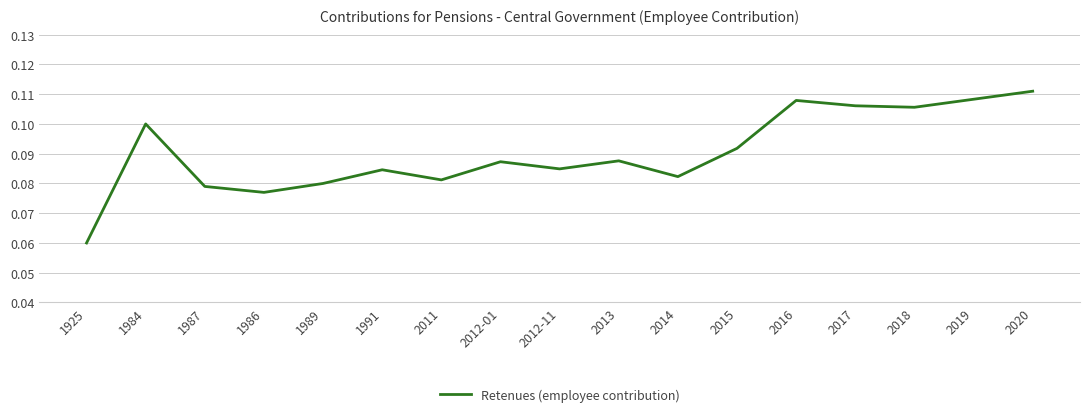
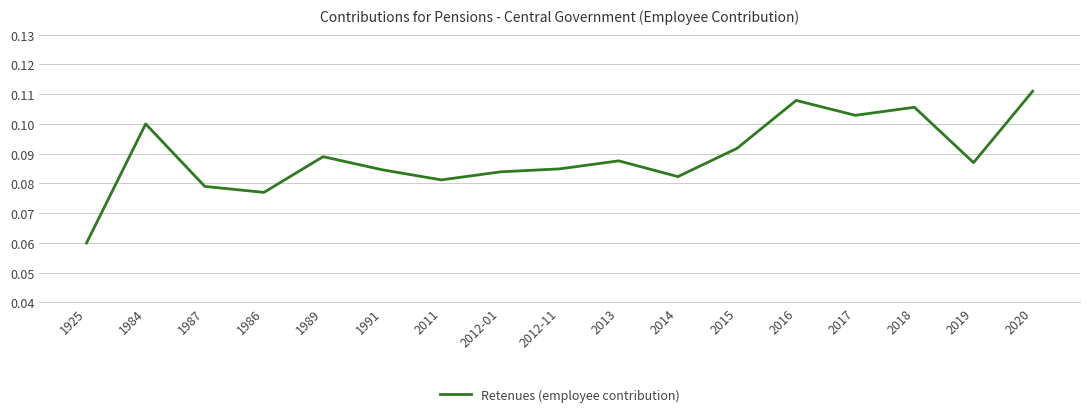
1989: 0.080 -> 0.089
2012-01: 0.087 -> 0.084
2017: 0.106 -> 0.103
2019: 0.108 -> 0.087
